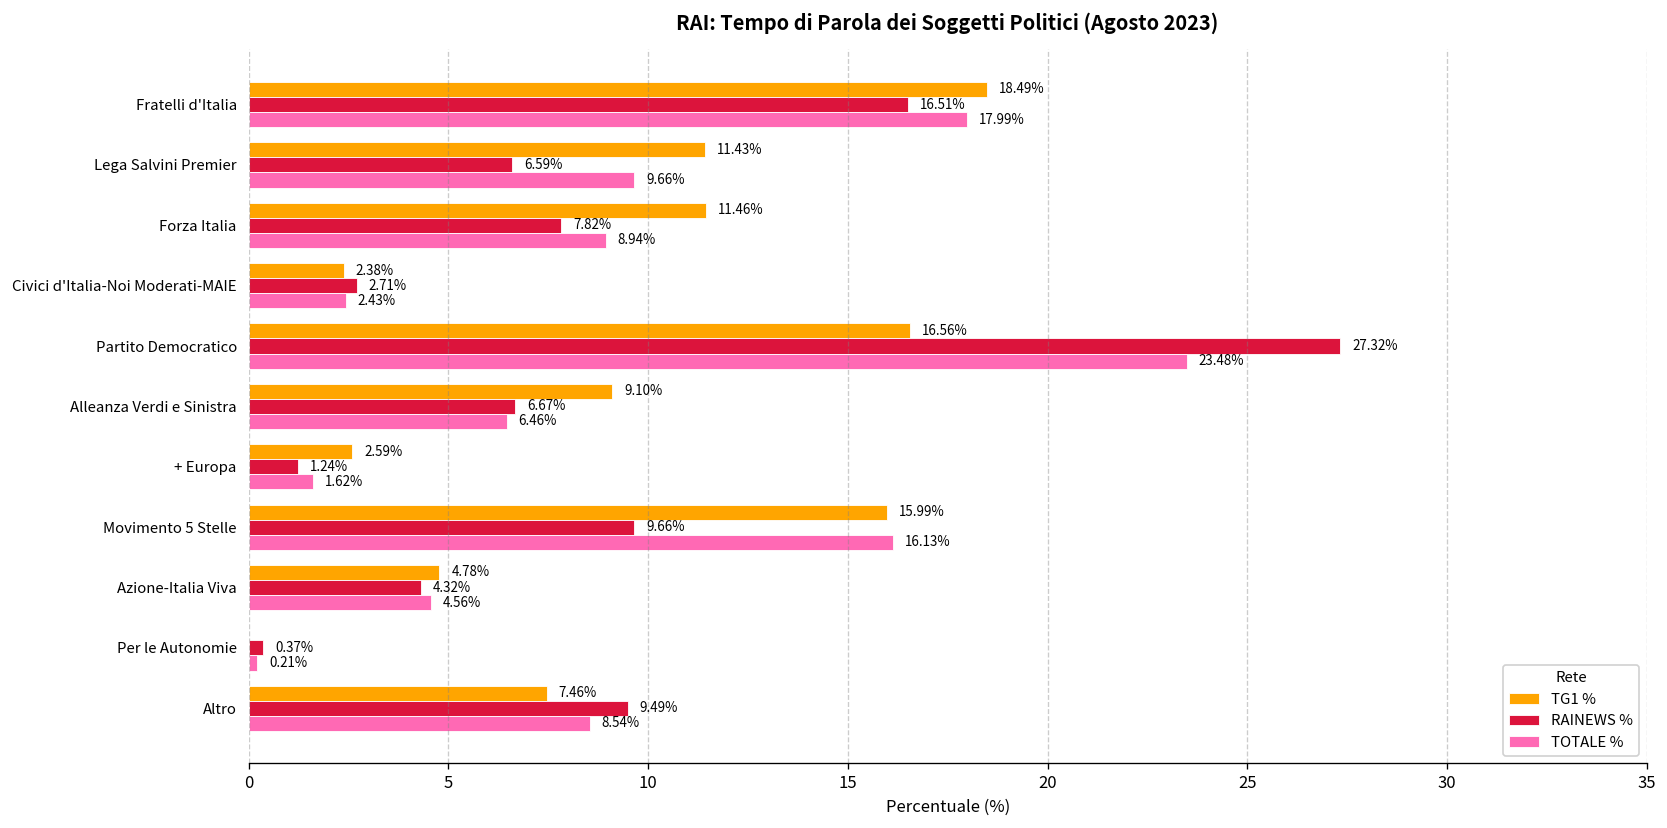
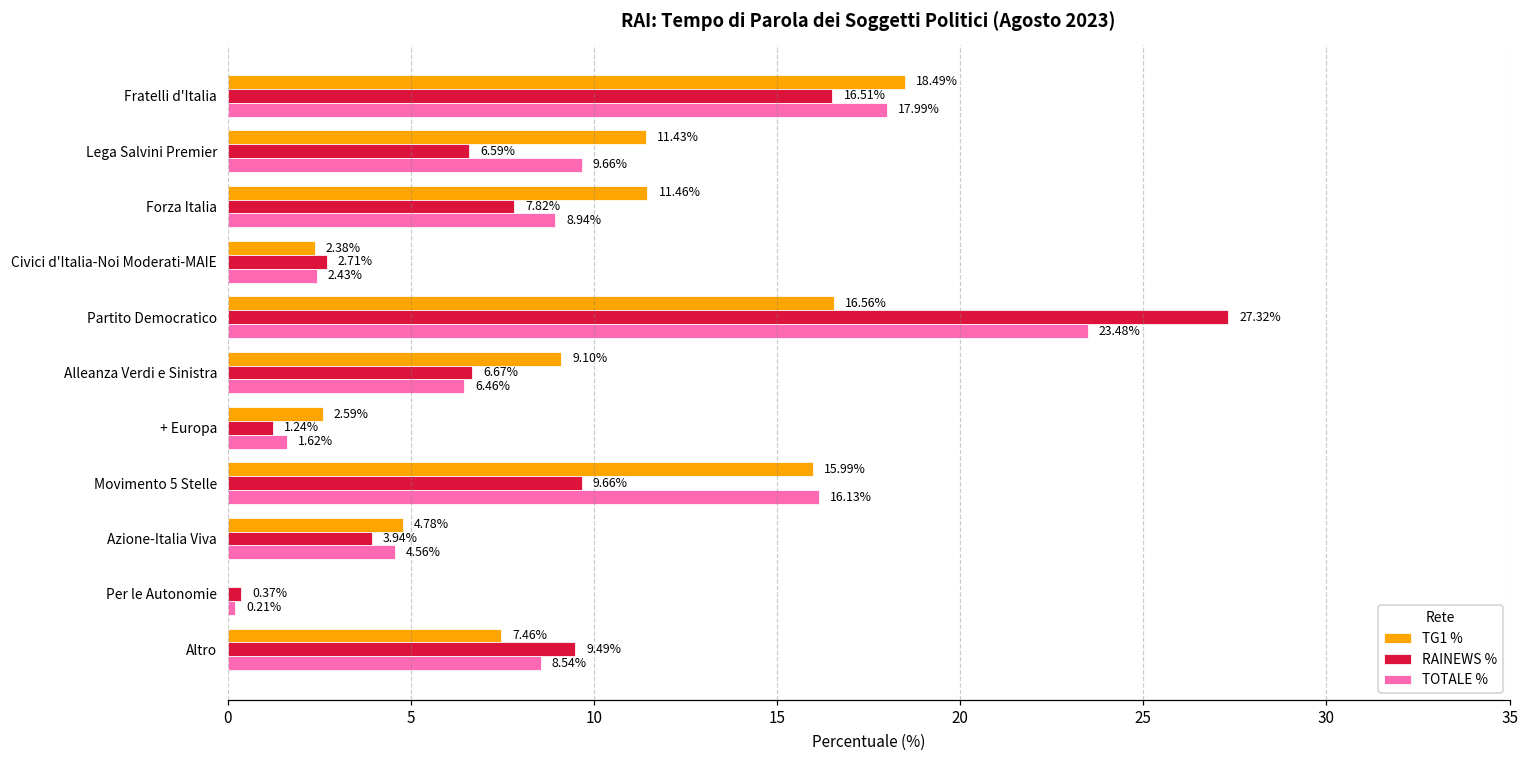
RAINEWS %, Azione-Italia Viva: 4.32% -> 3.94%
